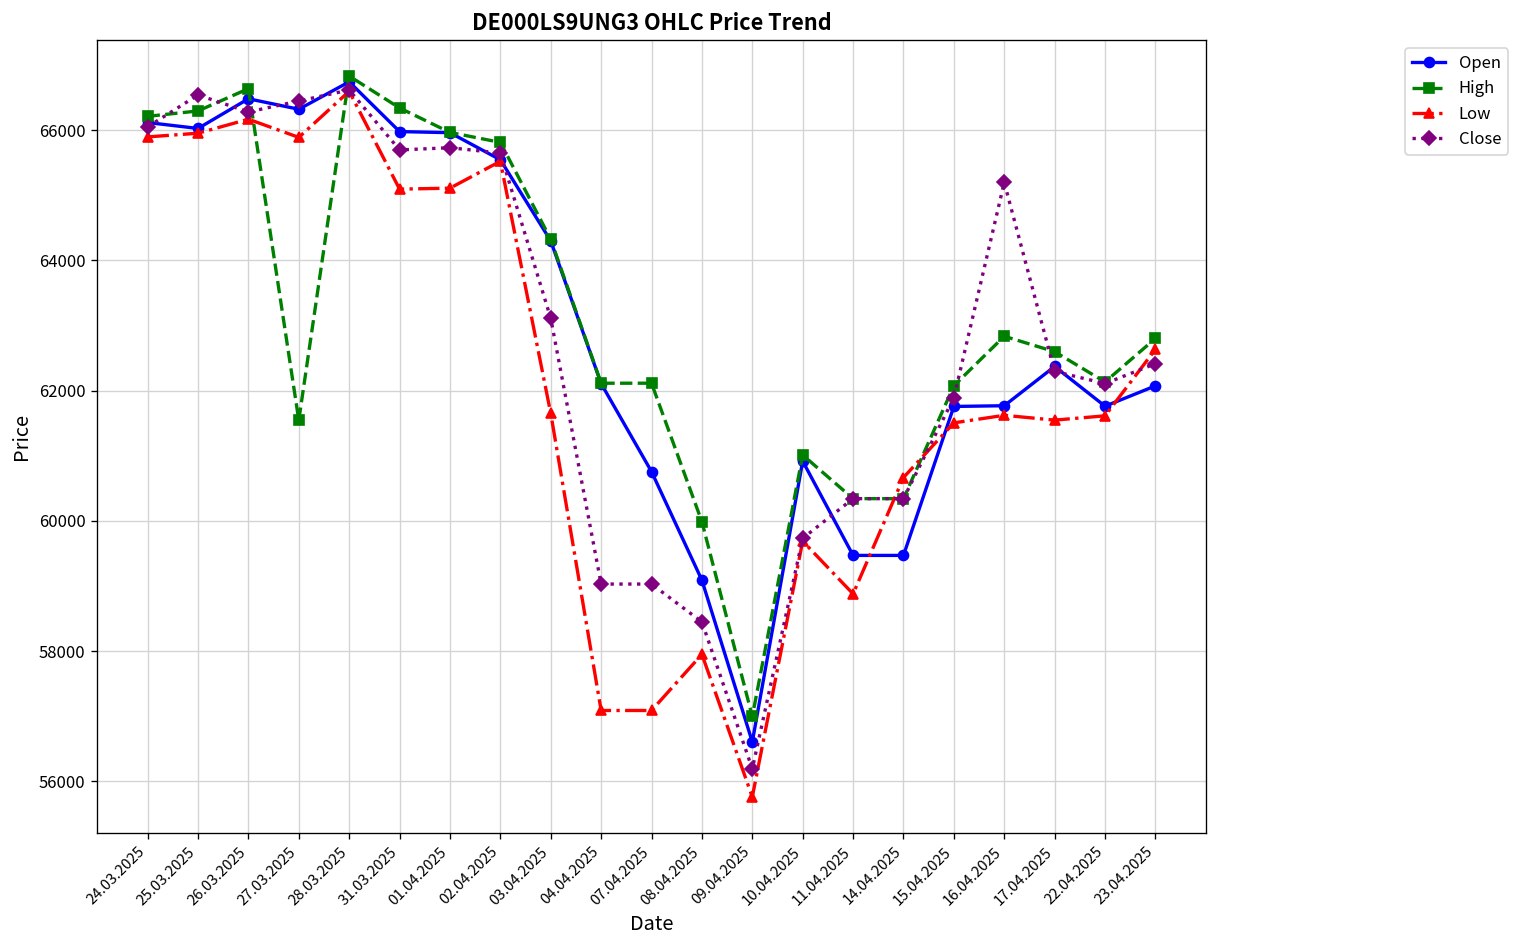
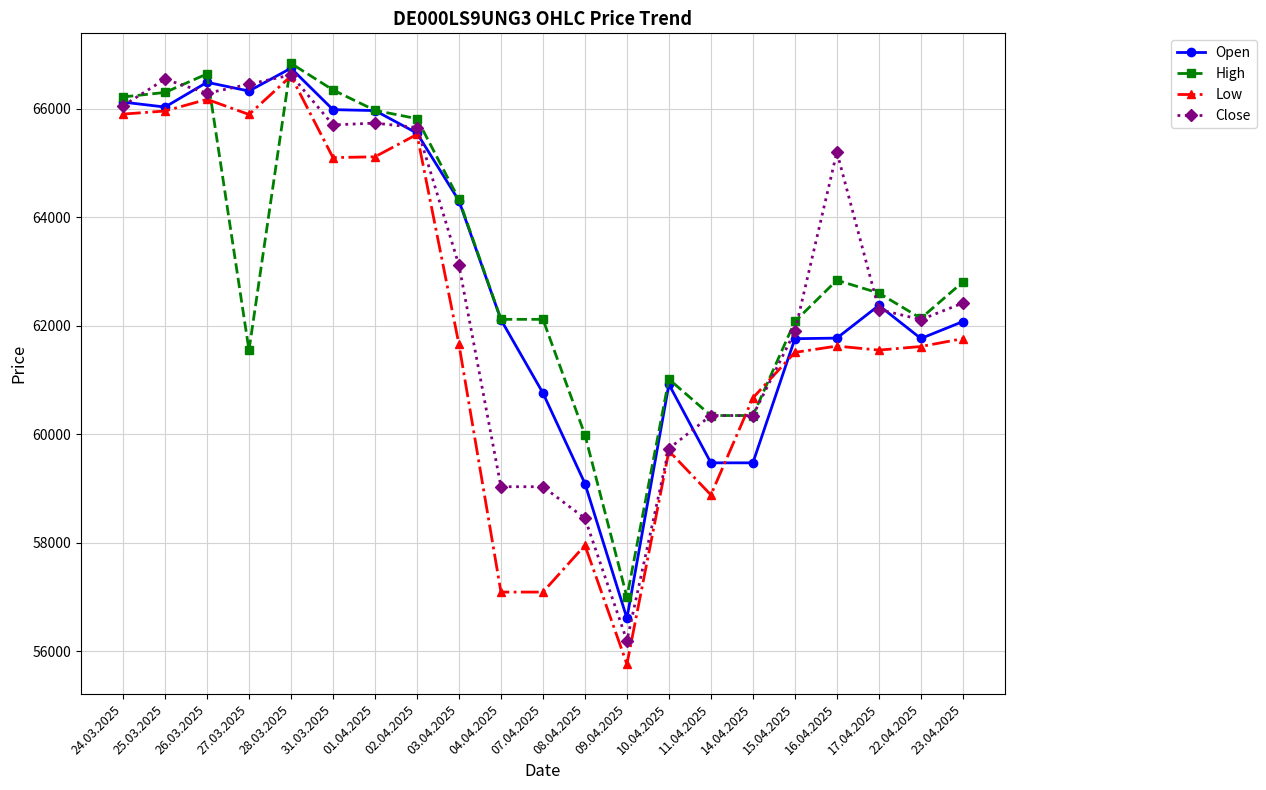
Low, 23.04.2025: 62600 -> 61800
